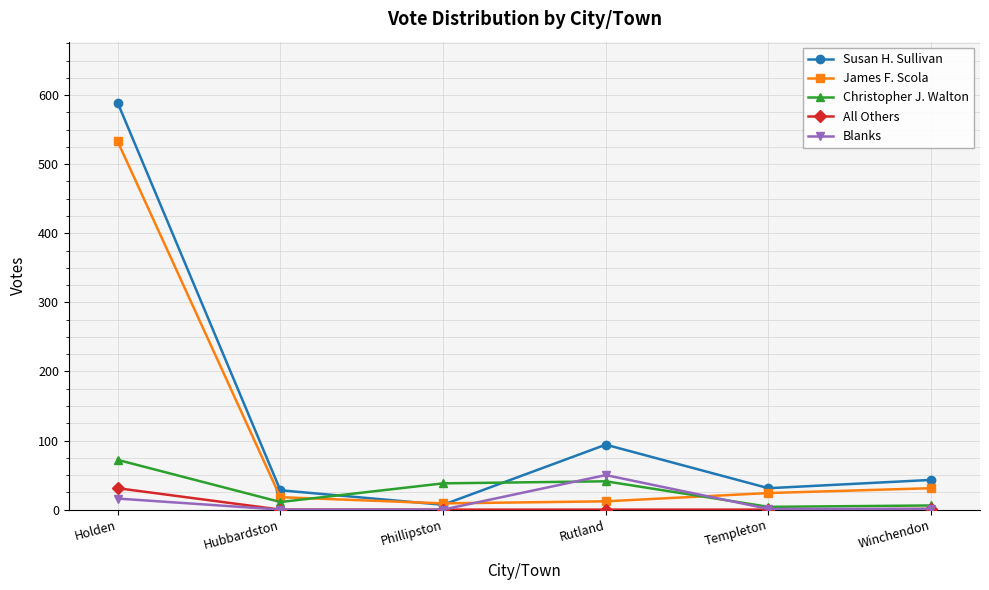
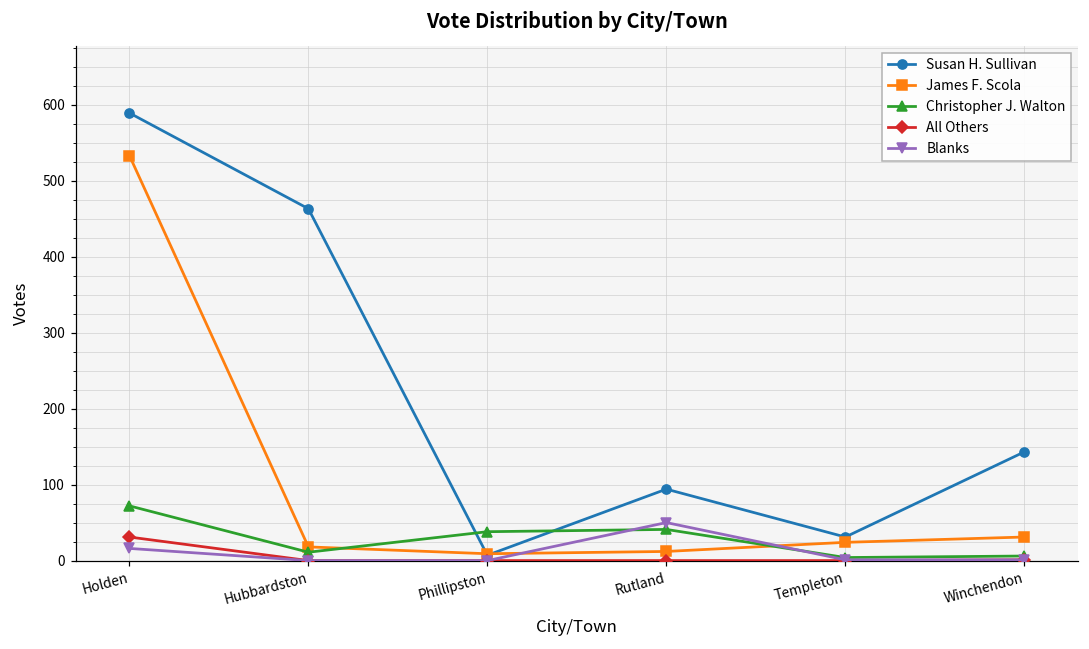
Susan H. Sullivan, Hubbardston: 30 -> 460
Susan H. Sullivan, Winchendon: 40 -> 140
